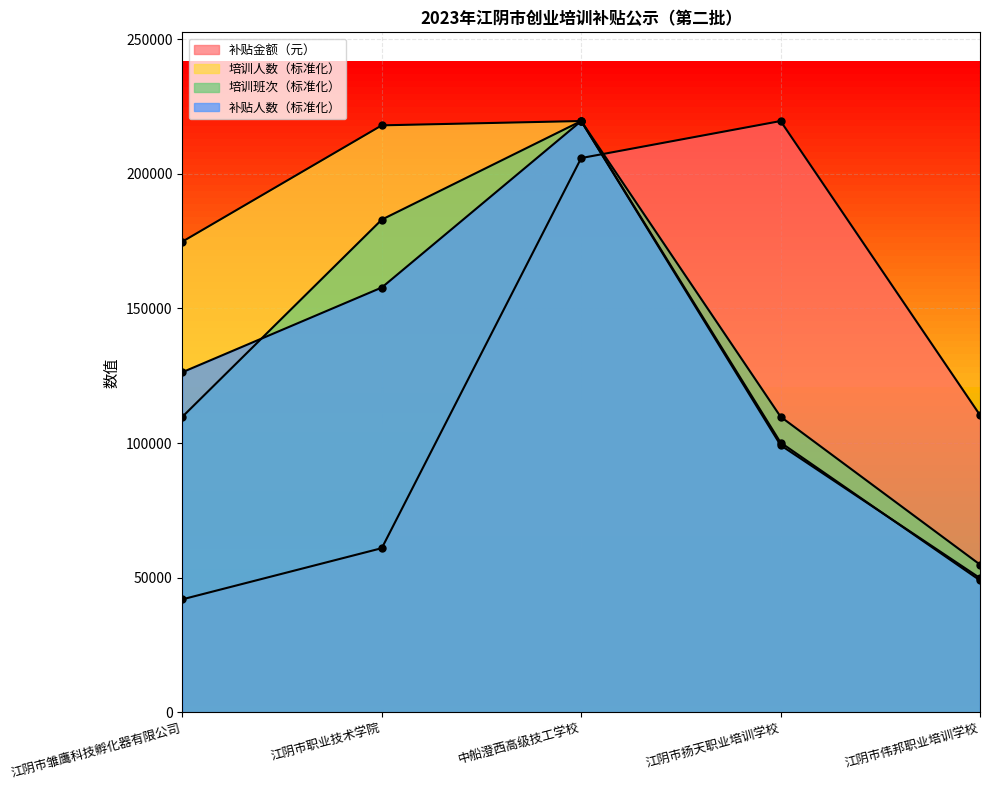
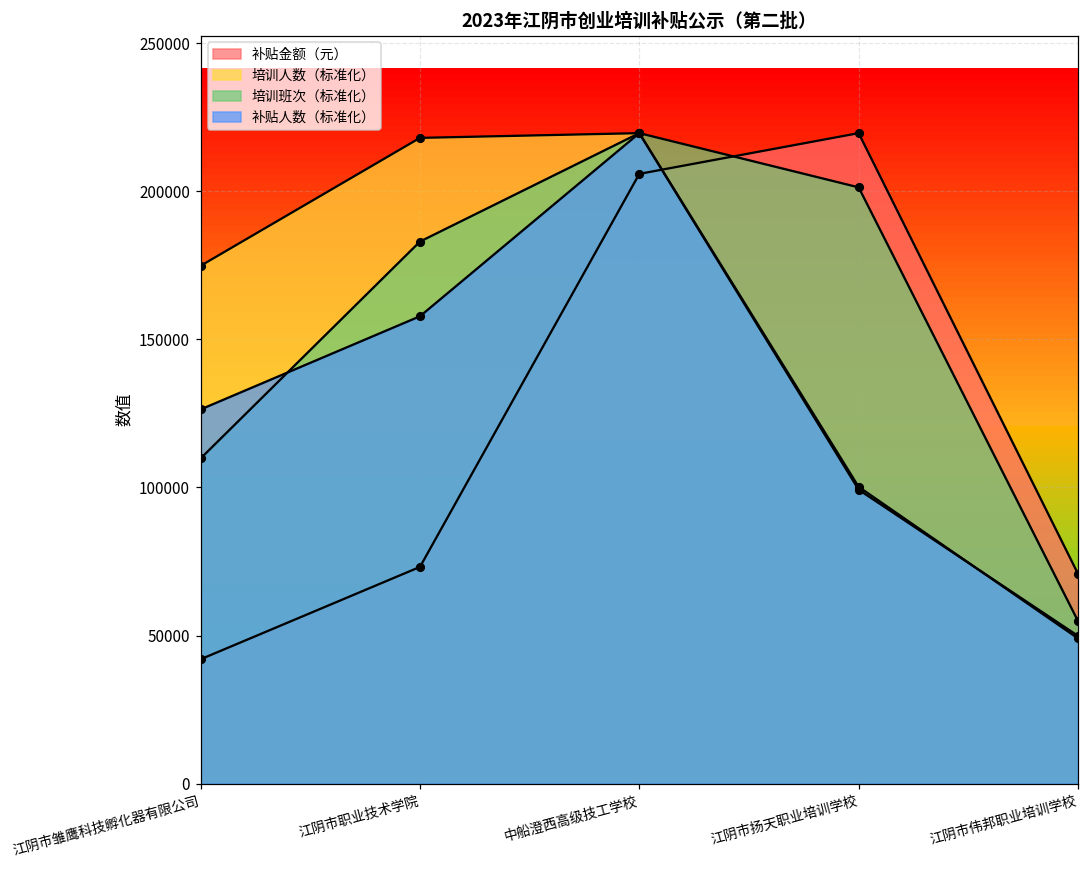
补贴金额（元）, 江阴市职业技术学院: 61000 -> 73000
培训班次（标准化）, 江阴市扬天职业培训学校: 110000 -> 201000
补贴金额（元）, 江阴市伟邦职业培训学校: 110000 -> 71000
